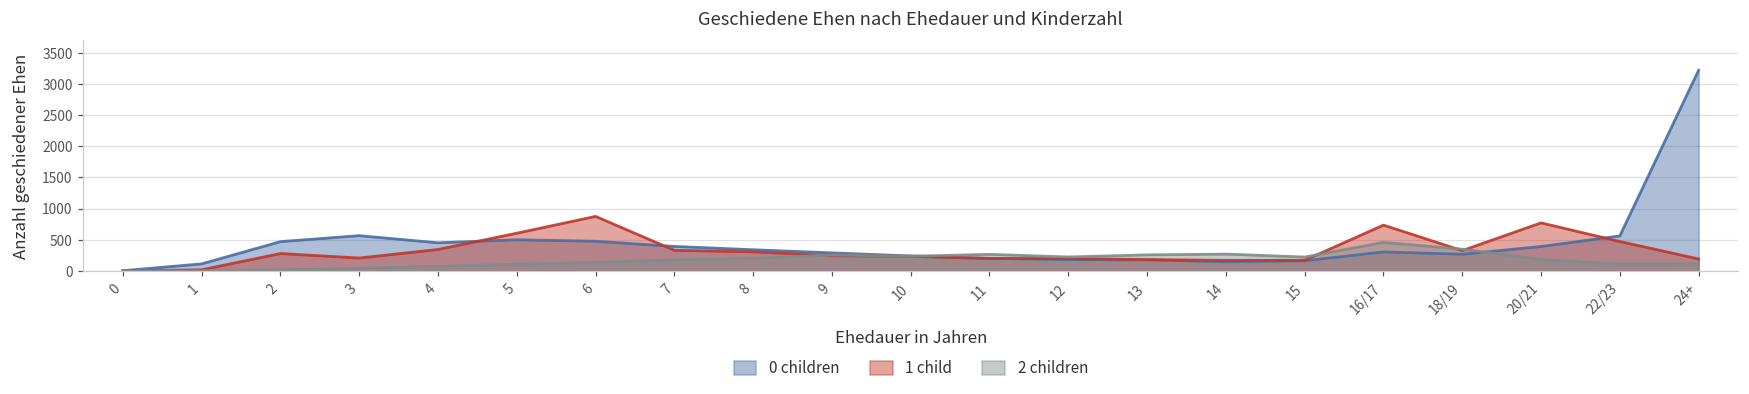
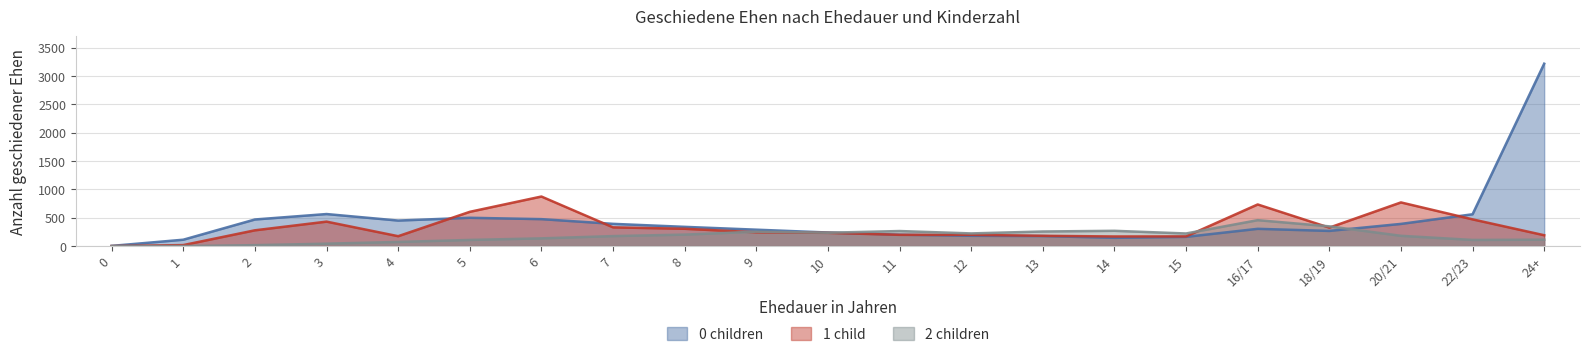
1 child, 3: 200 -> 400
1 child, 4: 300 -> 200
